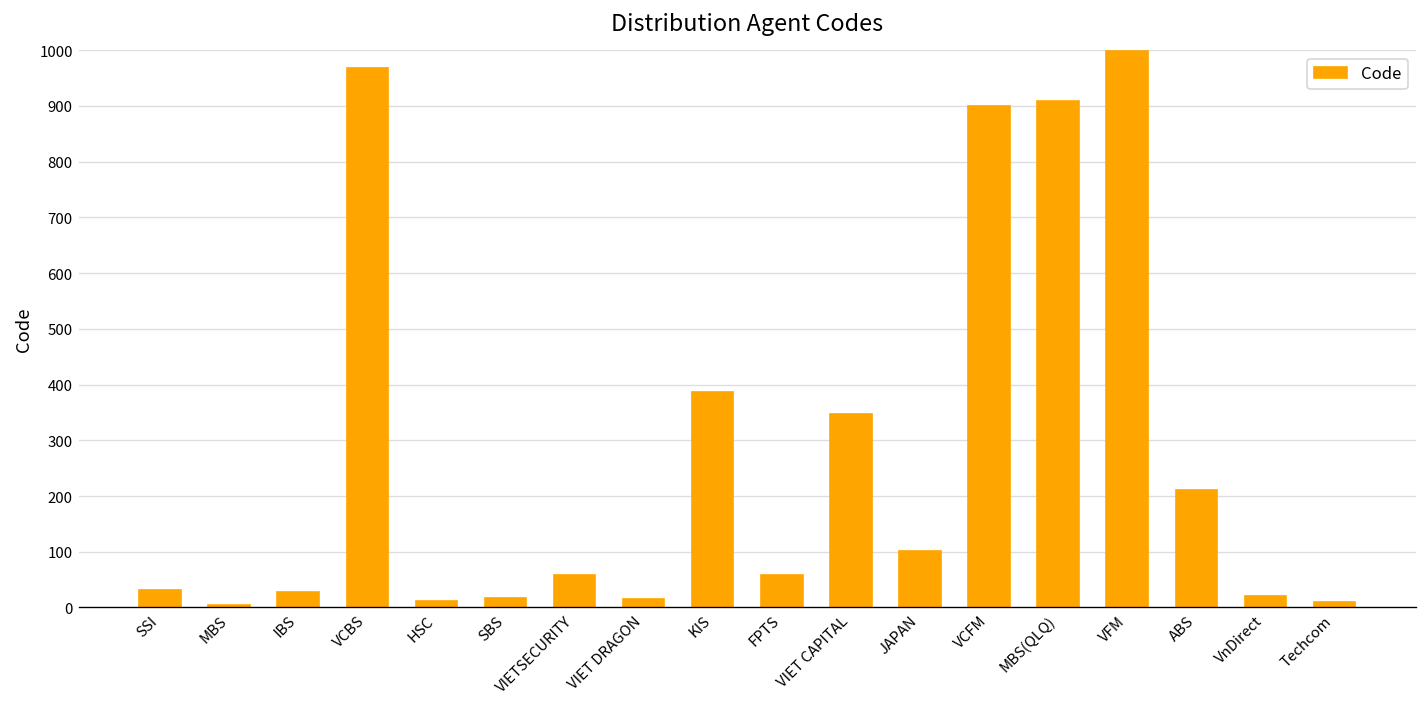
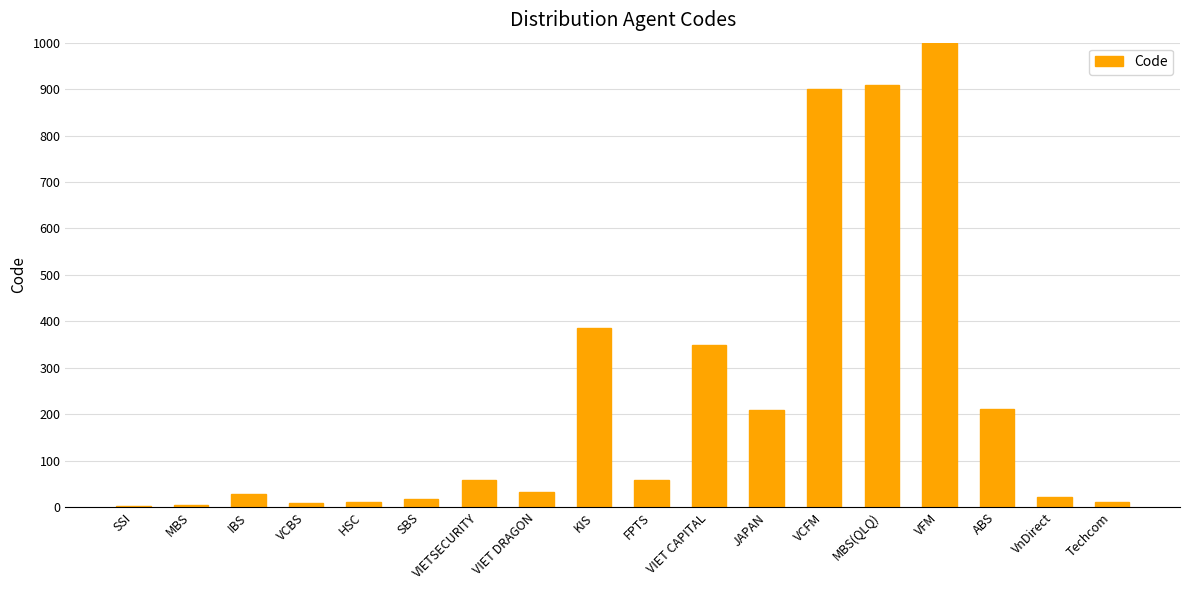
SSI: 30 -> 0
VCBS: 970 -> 10
VIET DRAGON: 20 -> 30
JAPAN: 100 -> 210
